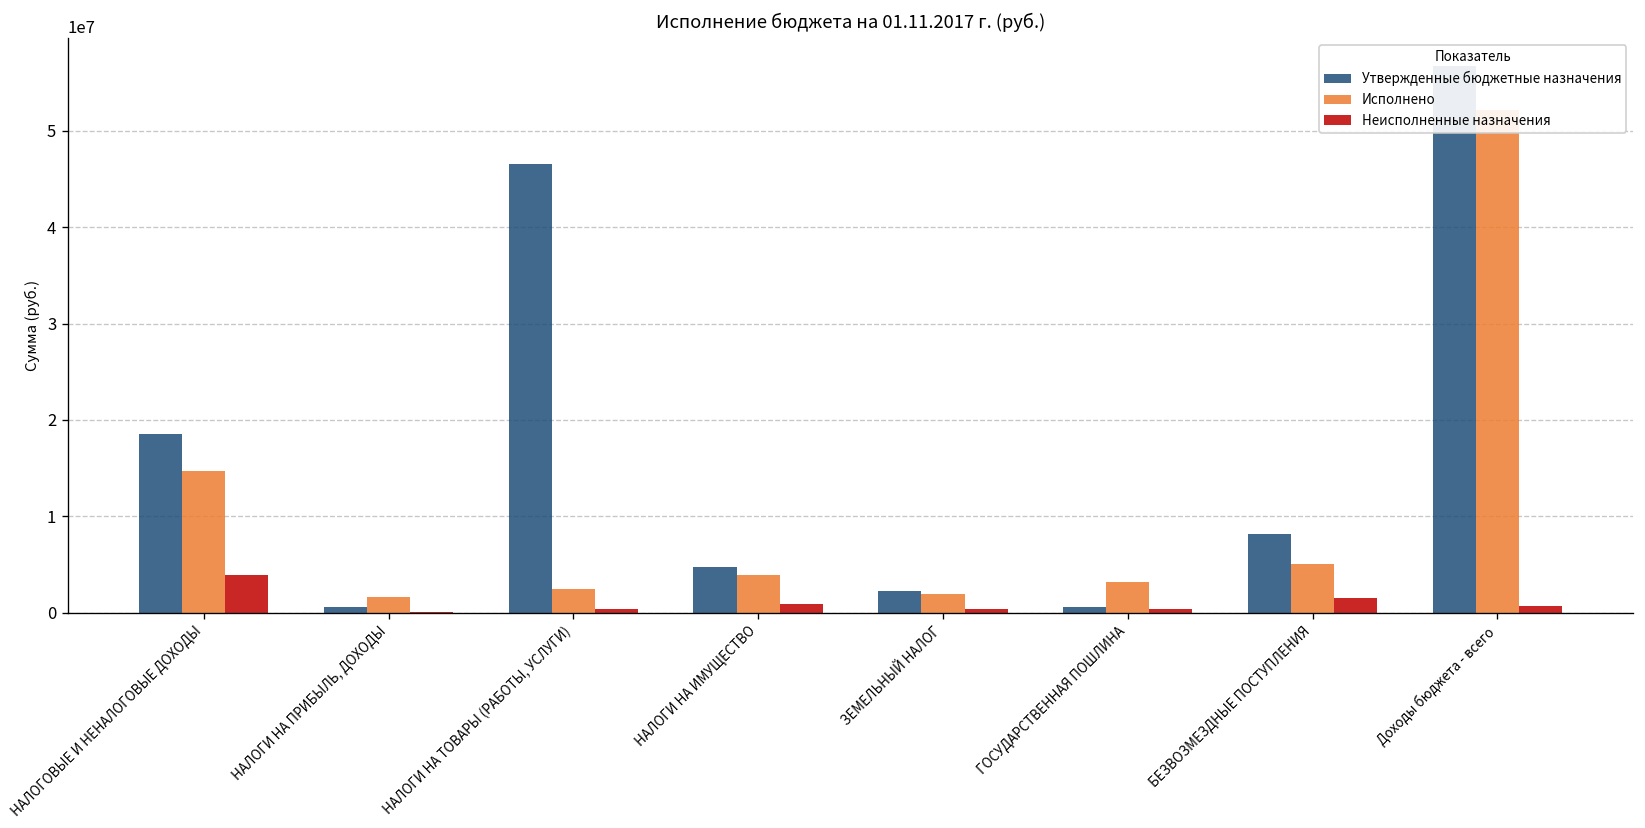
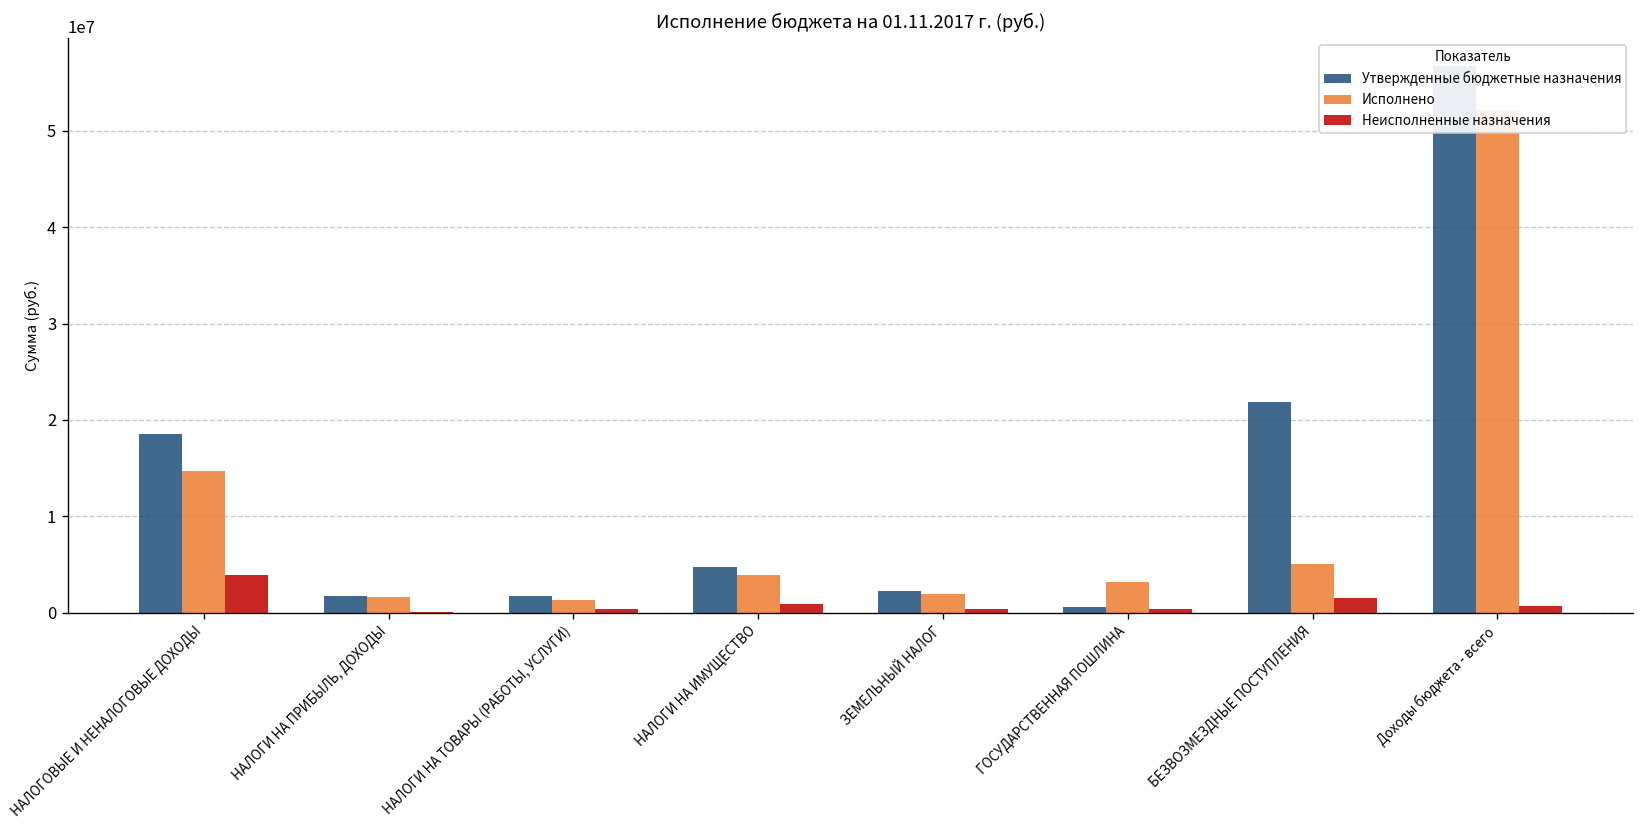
Утвержденные бюджетные назначения, НАЛОГИ НА ПРИБЫЛЬ, ДОХОДЫ: 1000000 -> 2000000
Утвержденные бюджетные назначения, НАЛОГИ НА ТОВАРЫ (РАБОТЫ, УСЛУГИ): 47000000 -> 2000000
Исполнено, НАЛОГИ НА ТОВАРЫ (РАБОТЫ, УСЛУГИ): 2000000 -> 1000000
Утвержденные бюджетные назначения, БЕЗВОЗМЕЗДНЫЕ ПОСТУПЛЕНИЯ: 8000000 -> 22000000
